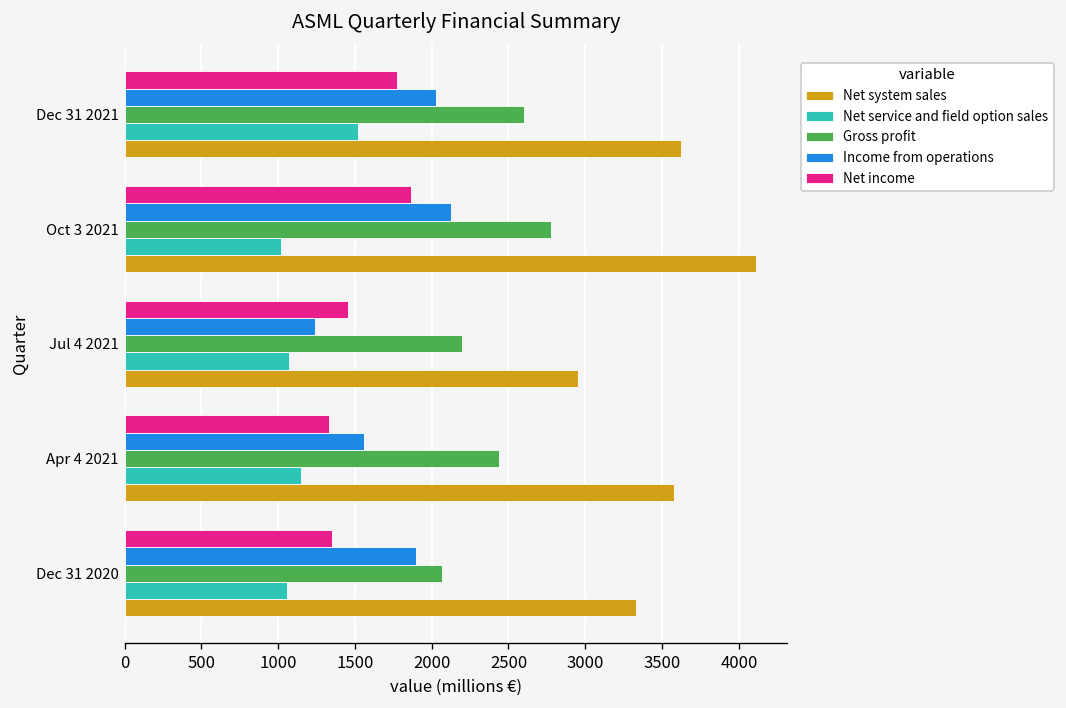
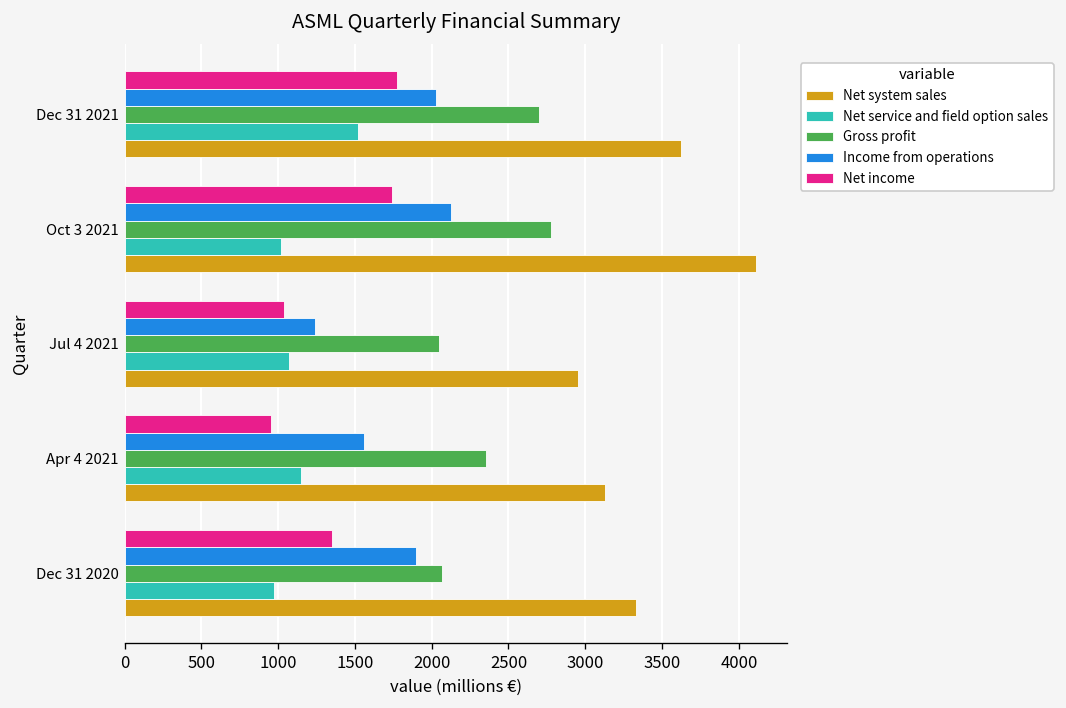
Gross profit, Dec 31 2021: 2600 -> 2700
Net income, Oct 3 2021: 1860 -> 1740
Net income, Jul 4 2021: 1460 -> 1040
Gross profit, Jul 4 2021: 2200 -> 2040
Net income, Apr 4 2021: 1330 -> 950
Gross profit, Apr 4 2021: 2440 -> 2350
Net system sales, Apr 4 2021: 3570 -> 3130
Net service and field option sales, Dec 31 2020: 1060 -> 970
